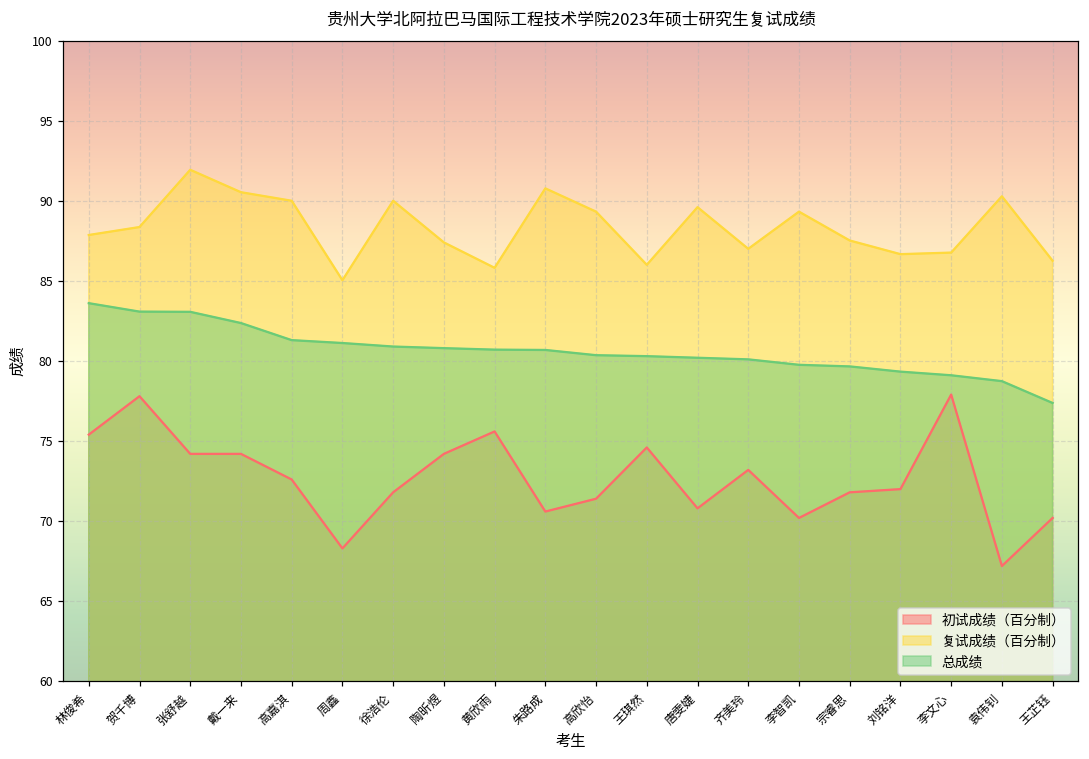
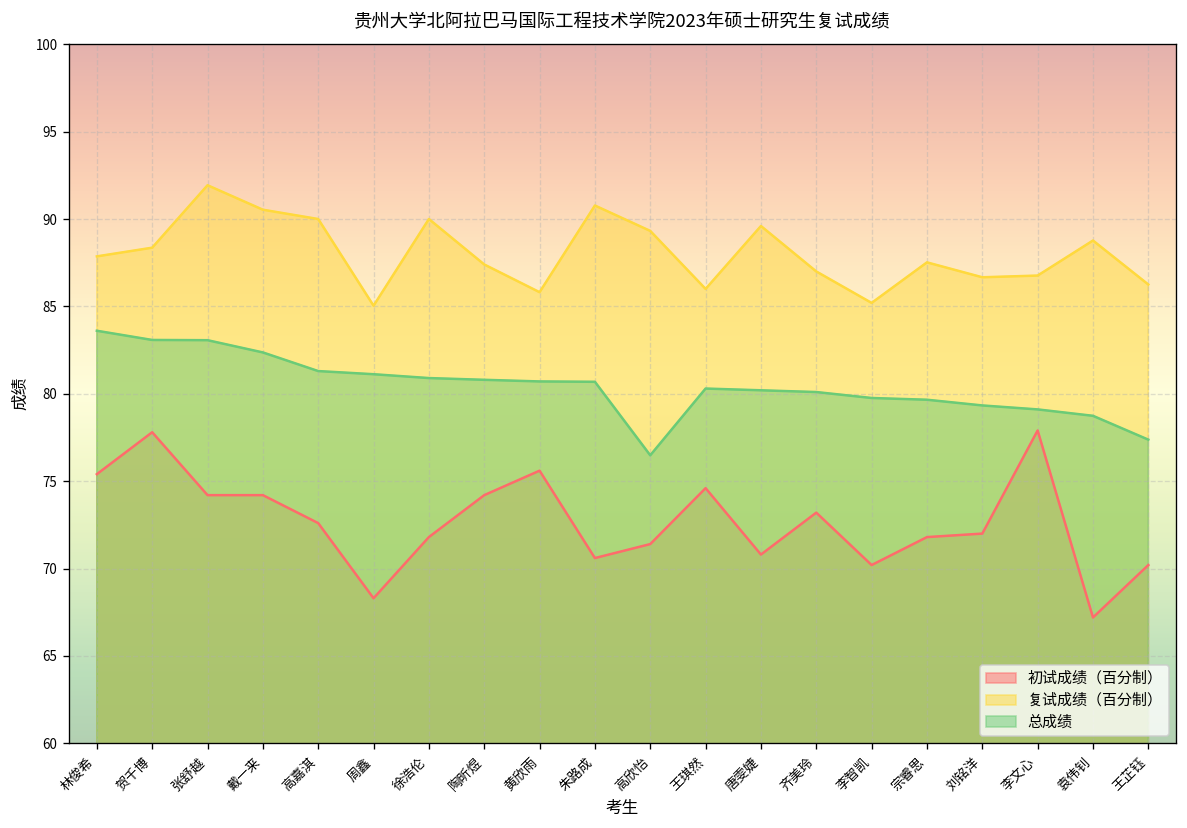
总成绩, 高欣怡: 80.4 -> 76.5
复试成绩（百分制）, 李智凯: 89.3 -> 85.2
复试成绩（百分制）, 袁伟钊: 90.3 -> 88.8
